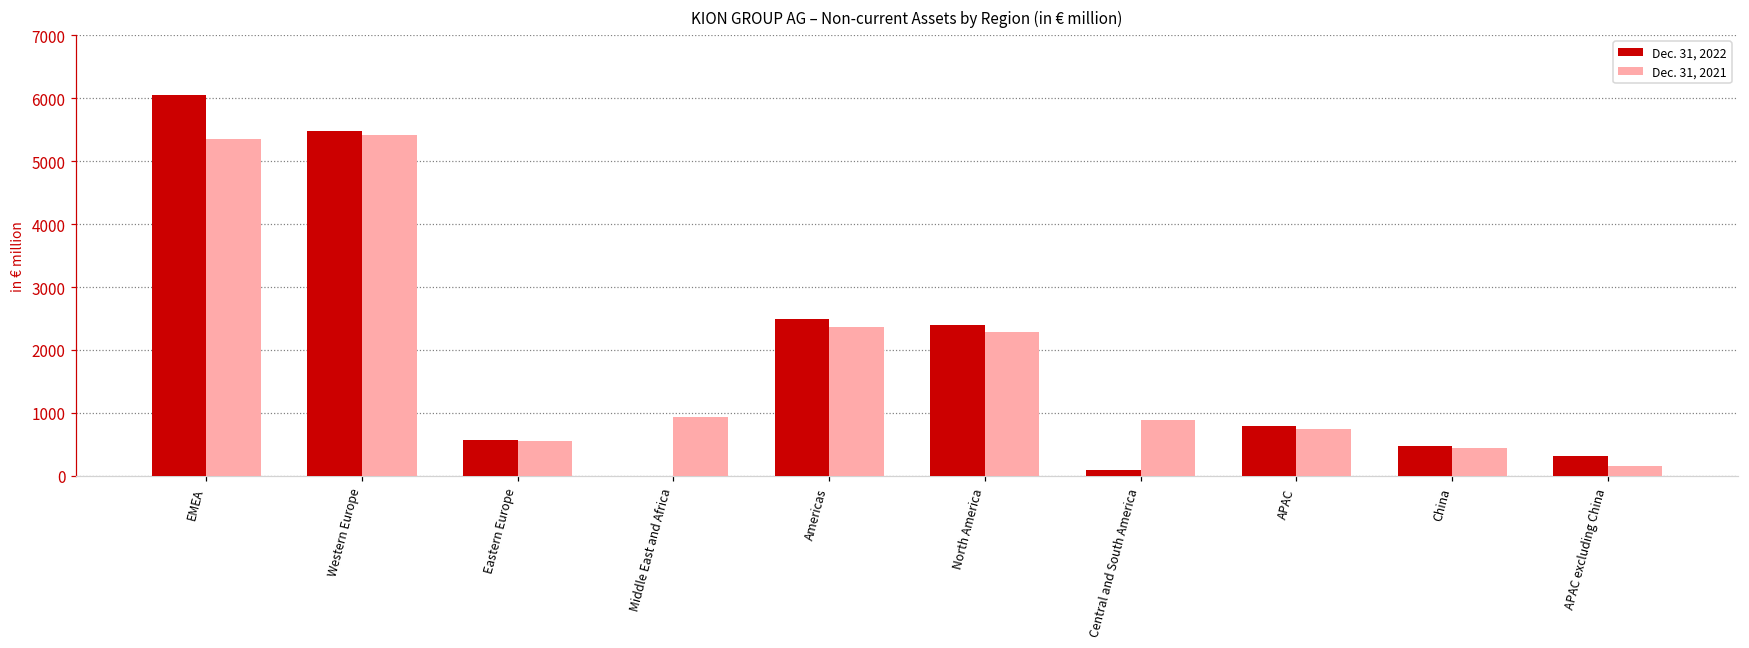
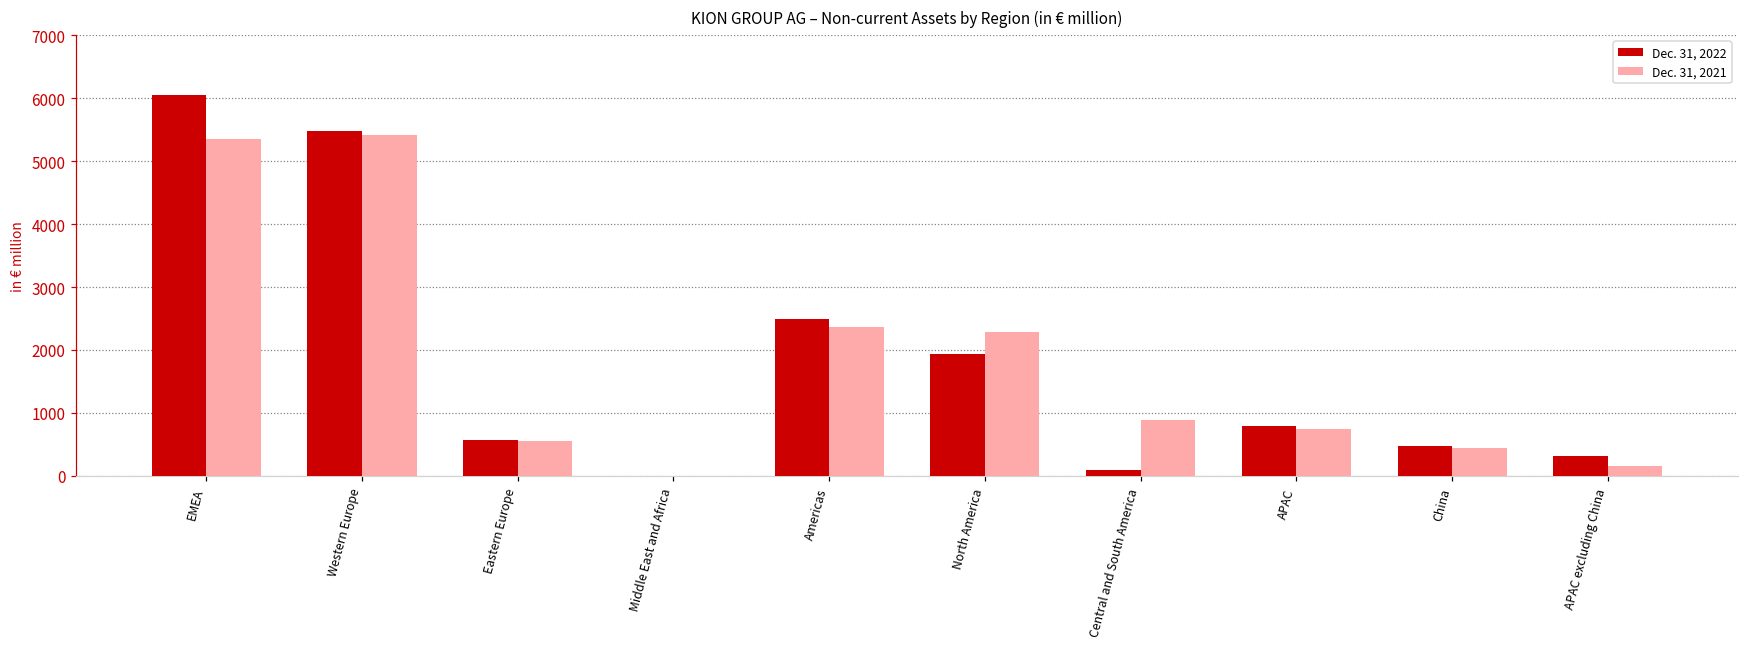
Dec. 31, 2021, Middle East and Africa: 900 -> 0
Dec. 31, 2022, North America: 2400 -> 1900
